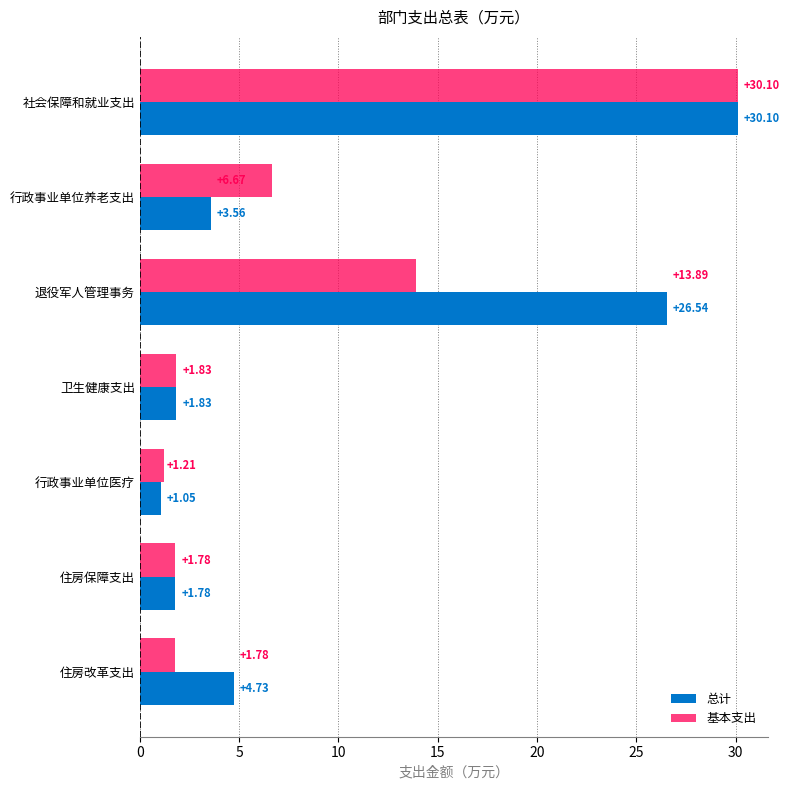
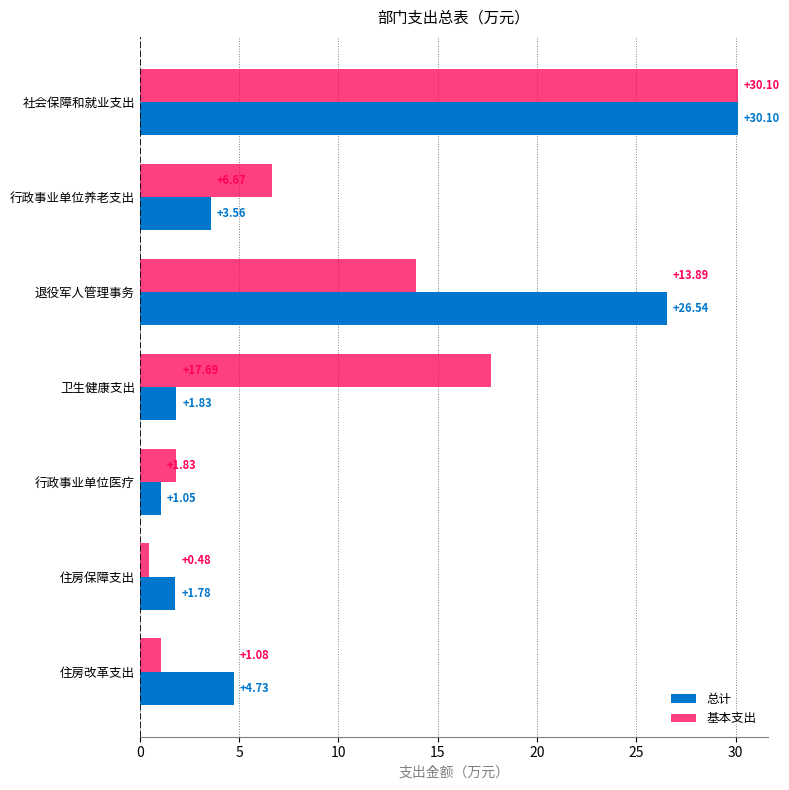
基本支出, 卫生健康支出: +1.83 -> +17.69
基本支出, 行政事业单位医疗: +1.21 -> +1.83
基本支出, 住房保障支出: +1.78 -> +0.48
基本支出, 住房改革支出: +1.78 -> +1.08
